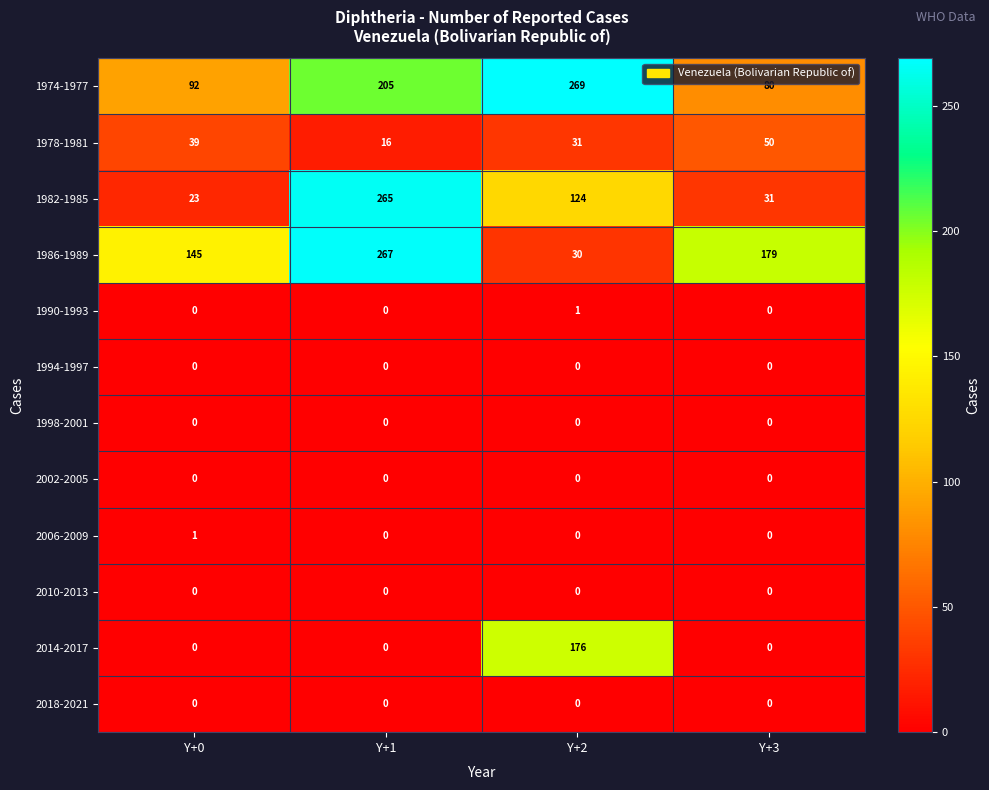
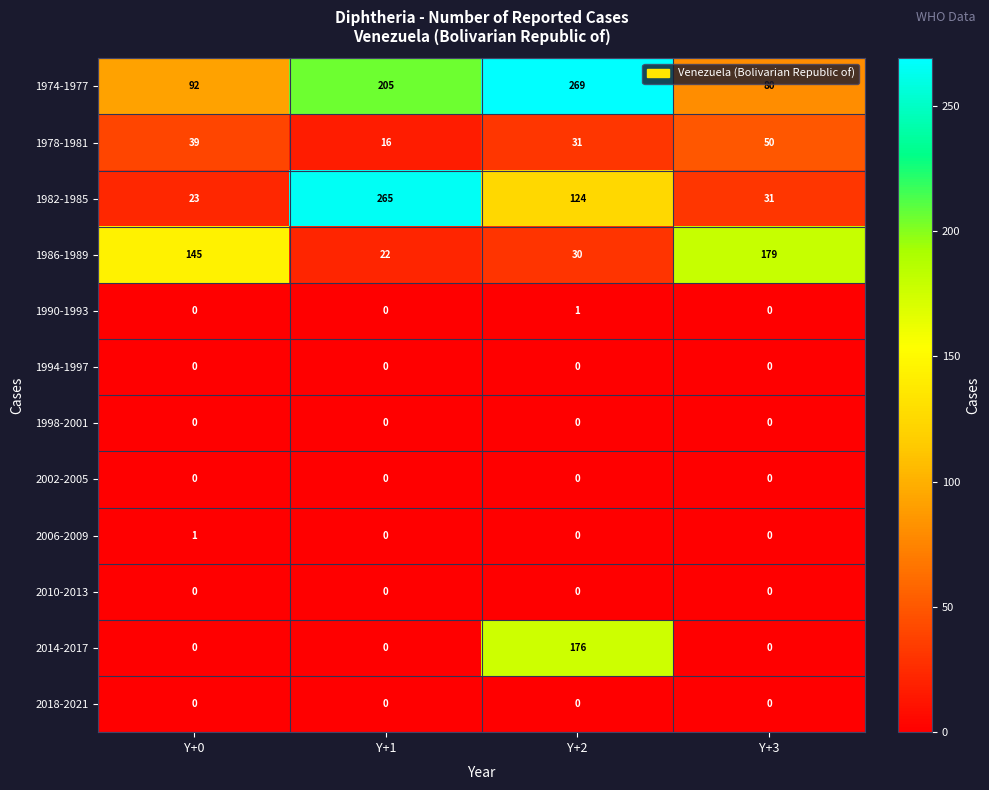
1986-1989, Y+1: 267 -> 22
